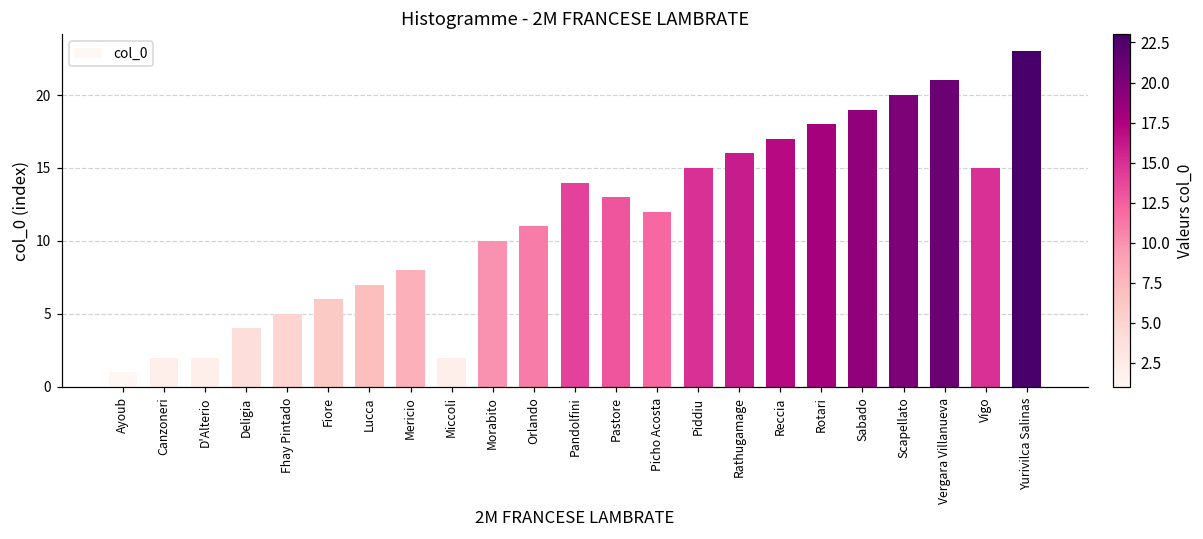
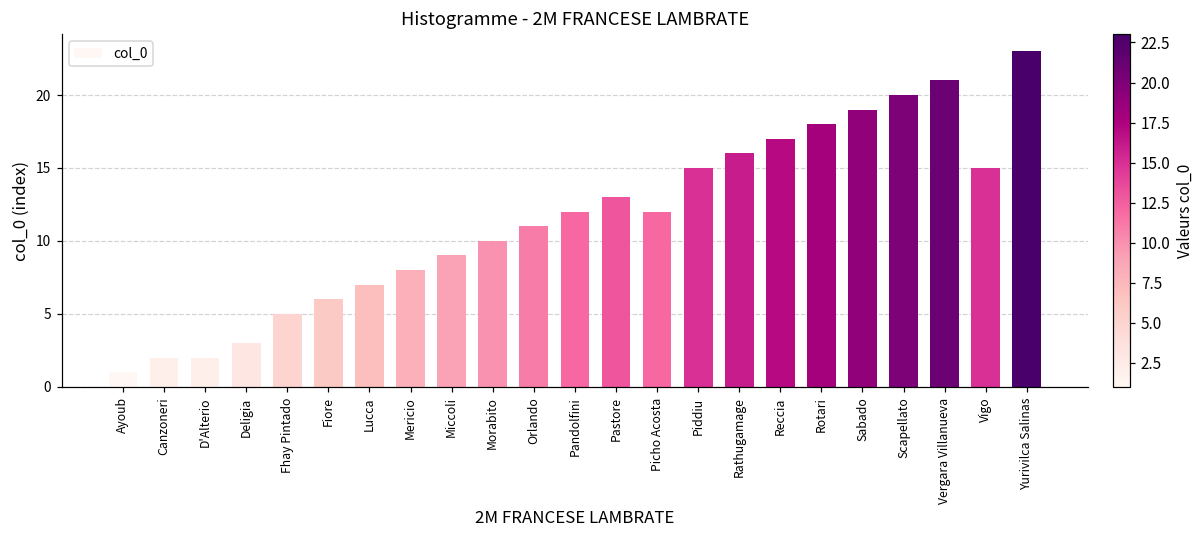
Deligia: 4 -> 3
Miccoli: 2 -> 9
Pandolfini: 14 -> 12
